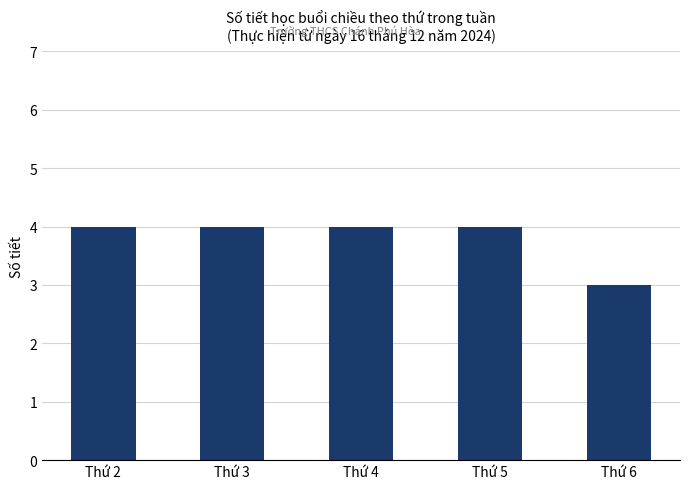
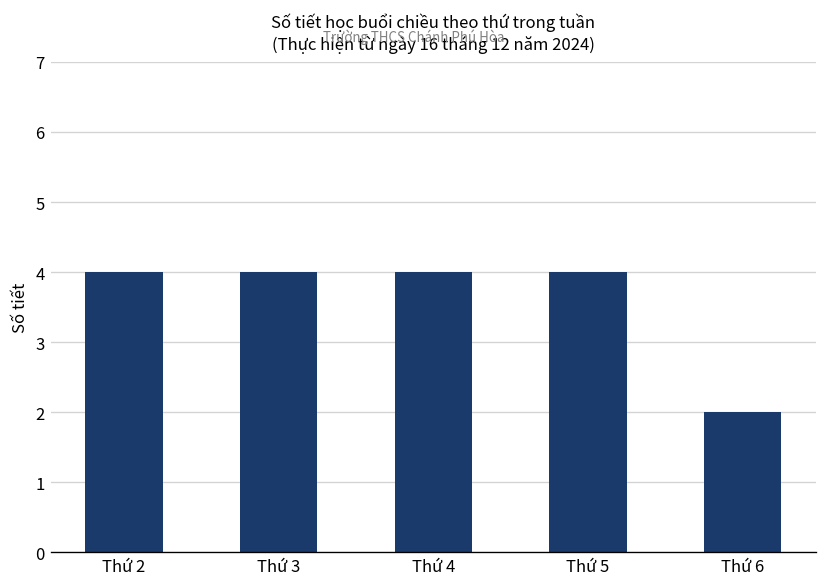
Thứ 6: 3 -> 2
